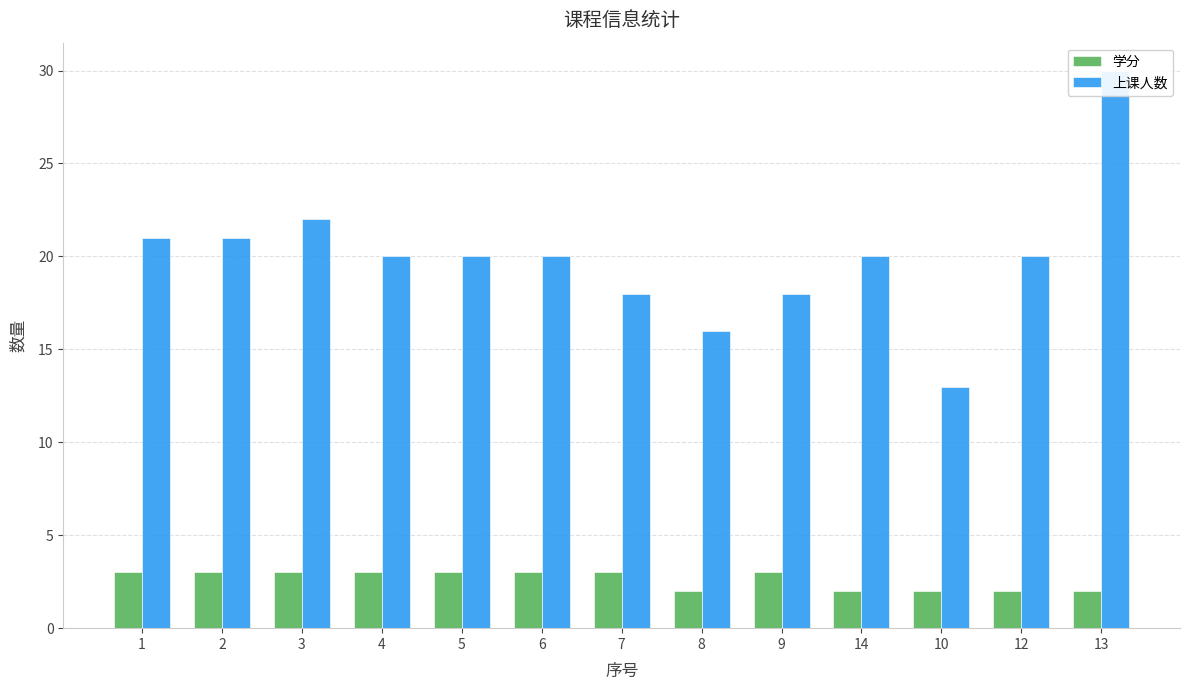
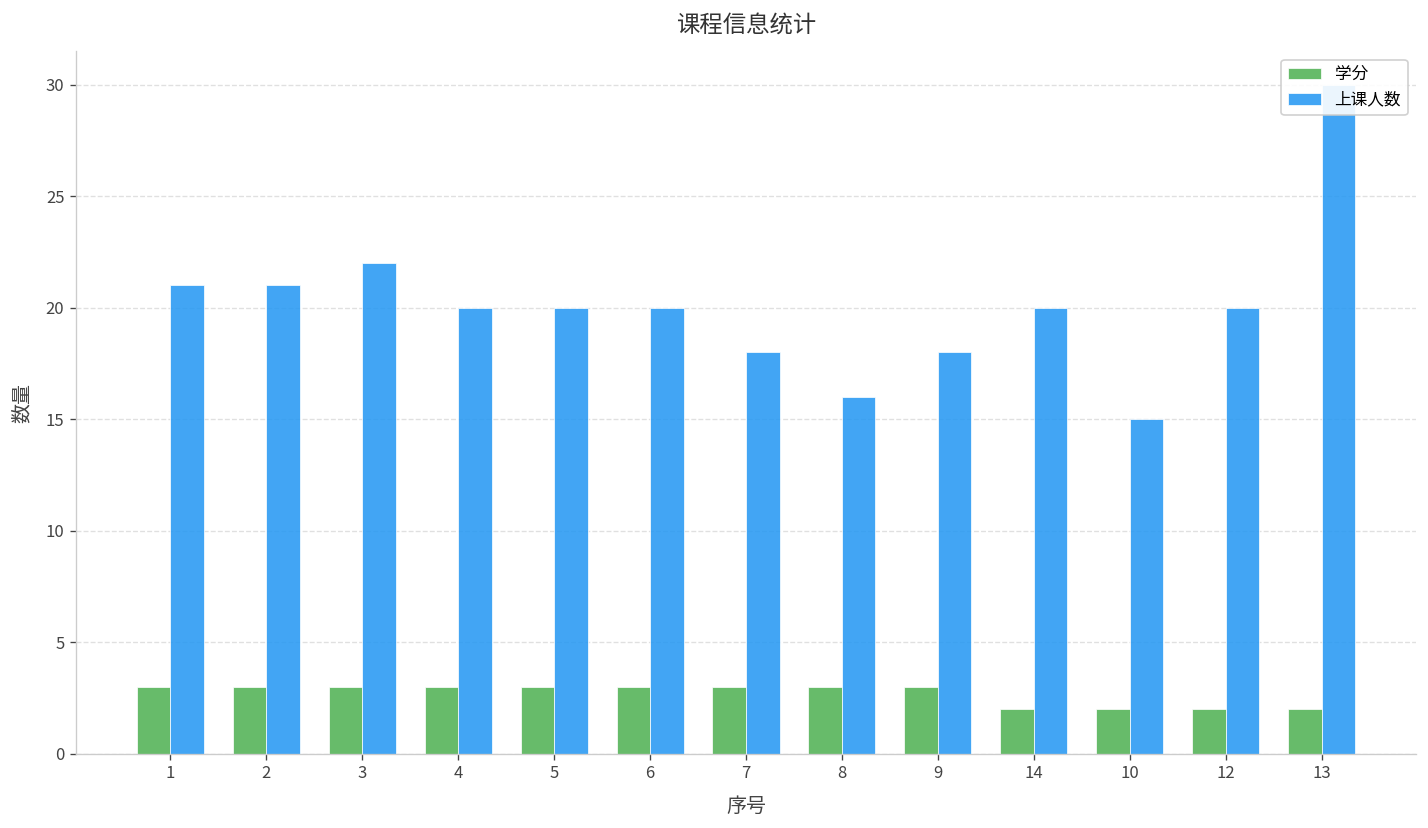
学分, 8: 2 -> 3
上课人数, 10: 13 -> 15
